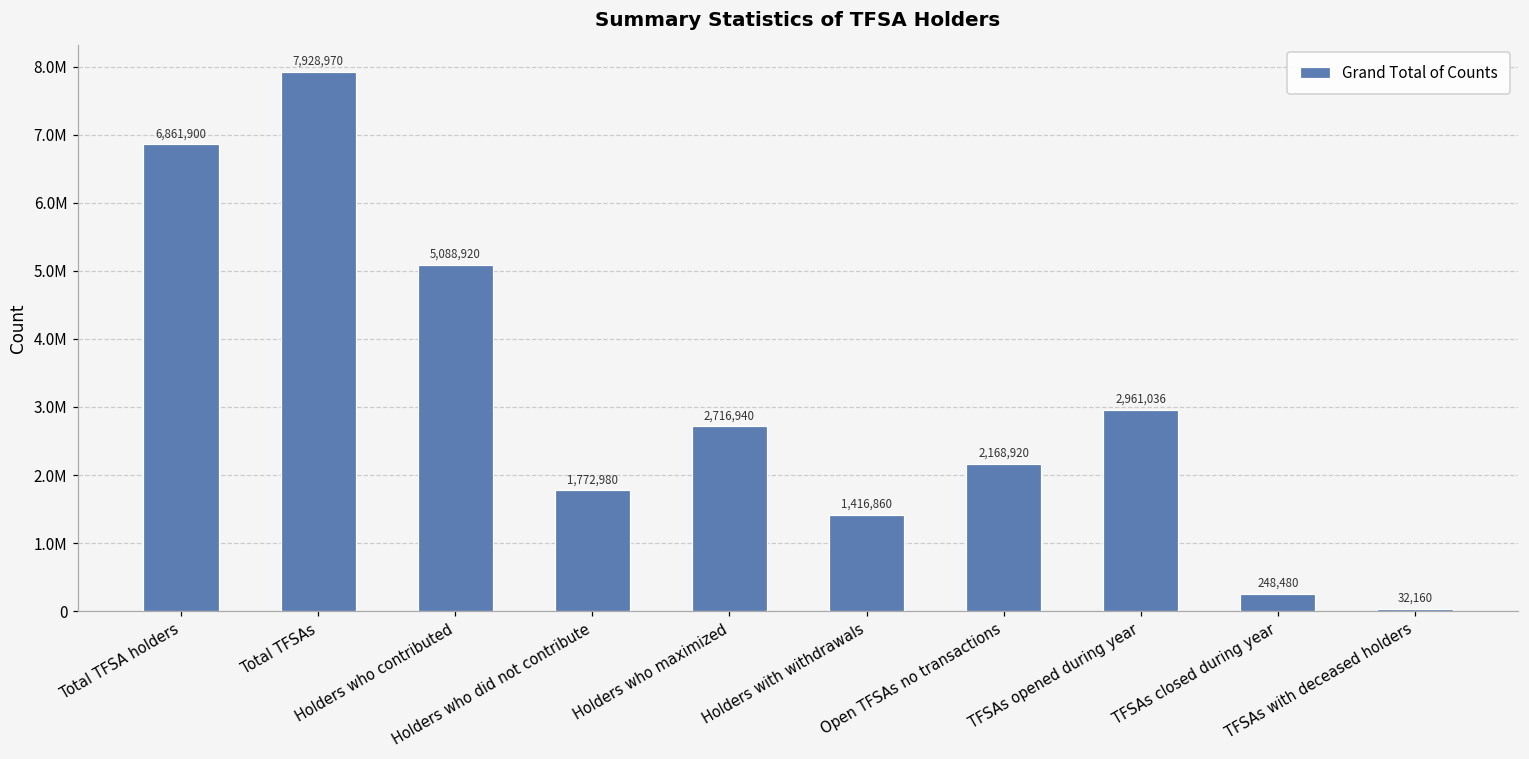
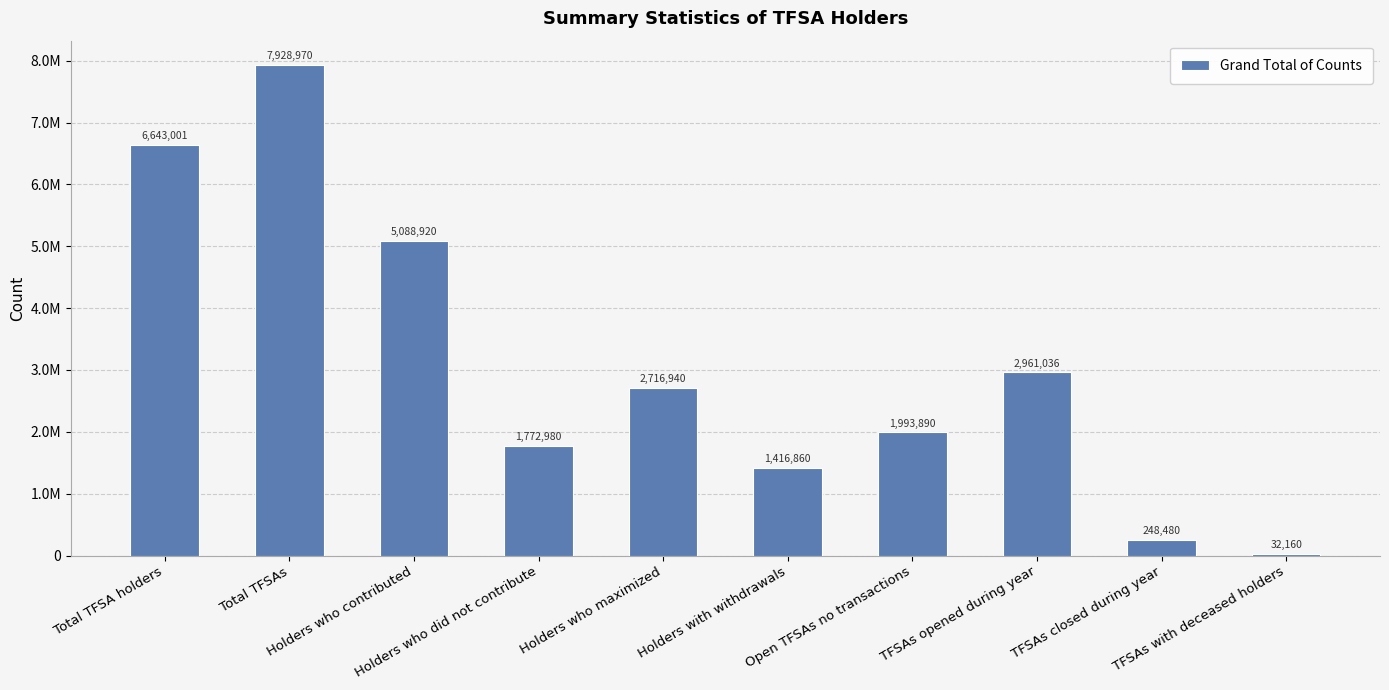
Total TFSA holders: 6,861,900 -> 6,643,001
Open TFSAs no transactions: 2,168,920 -> 1,993,890
